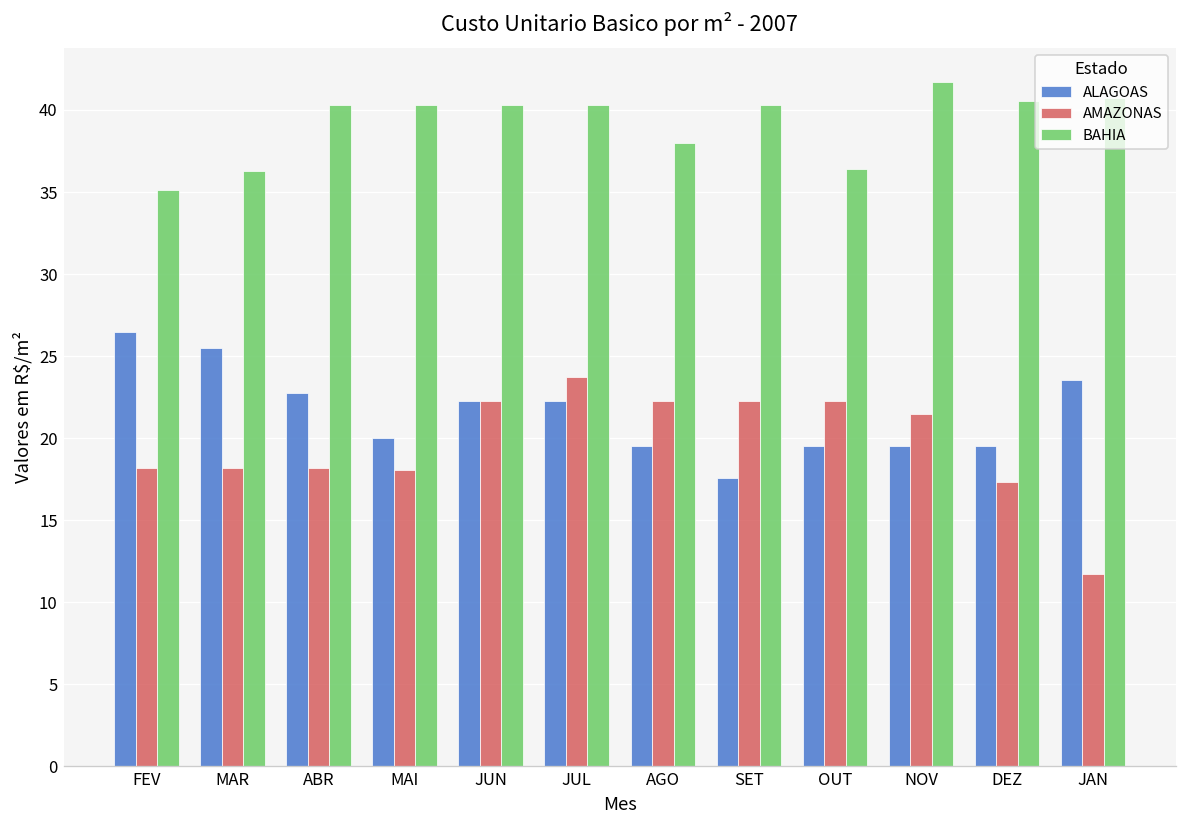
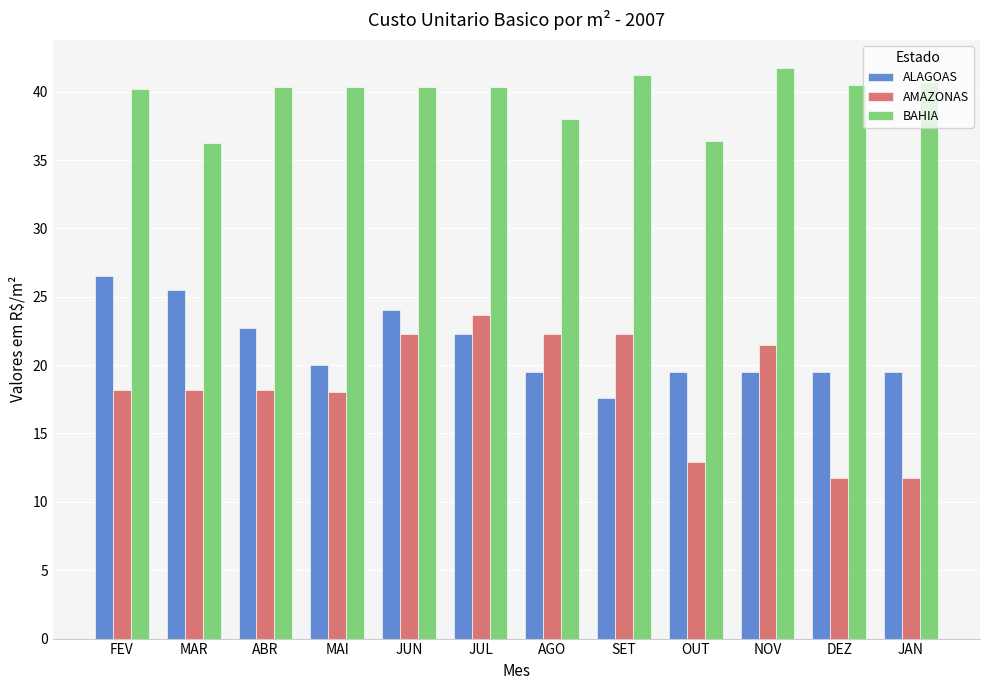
BAHIA, FEV: 35.1 -> 40.2
ALAGOAS, JUN: 22.3 -> 24.0
BAHIA, SET: 40.3 -> 41.3
AMAZONAS, OUT: 22.3 -> 12.9
AMAZONAS, DEZ: 17.3 -> 11.7
ALAGOAS, JAN: 23.6 -> 19.5
